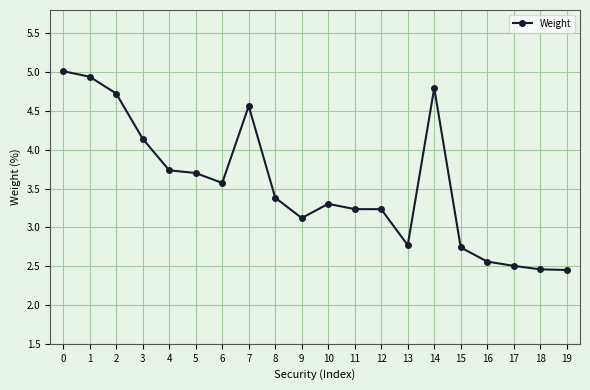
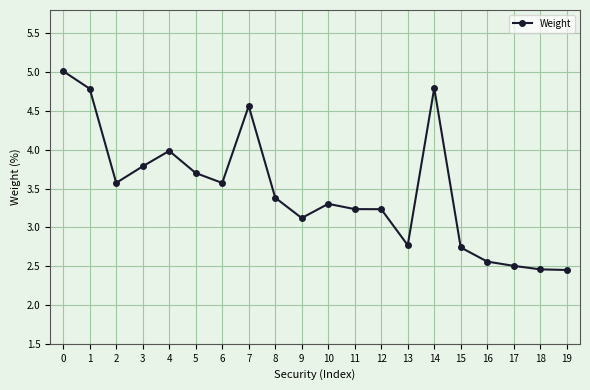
1: 4.9 -> 4.8
2: 4.7 -> 3.6
3: 4.1 -> 3.8
4: 3.7 -> 4.0
